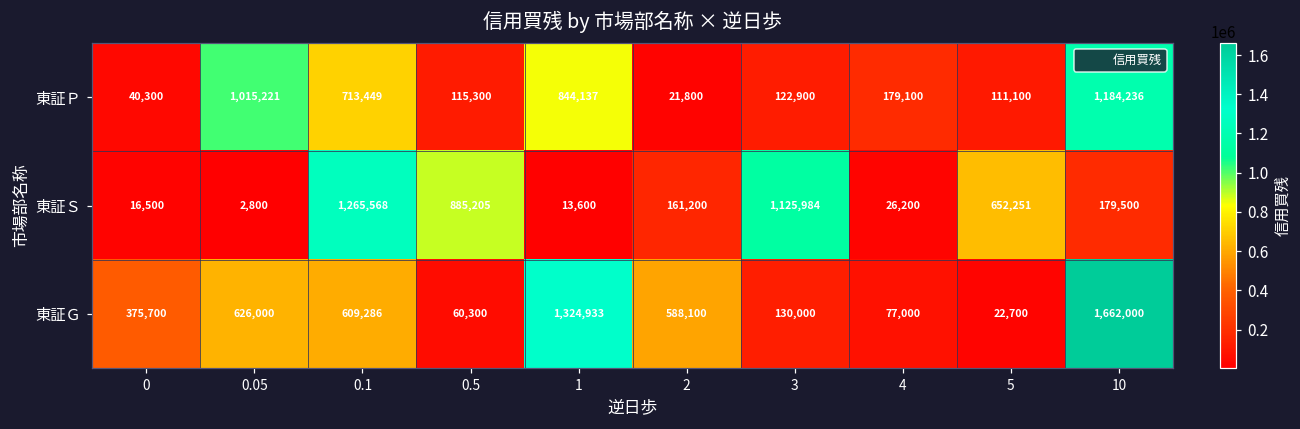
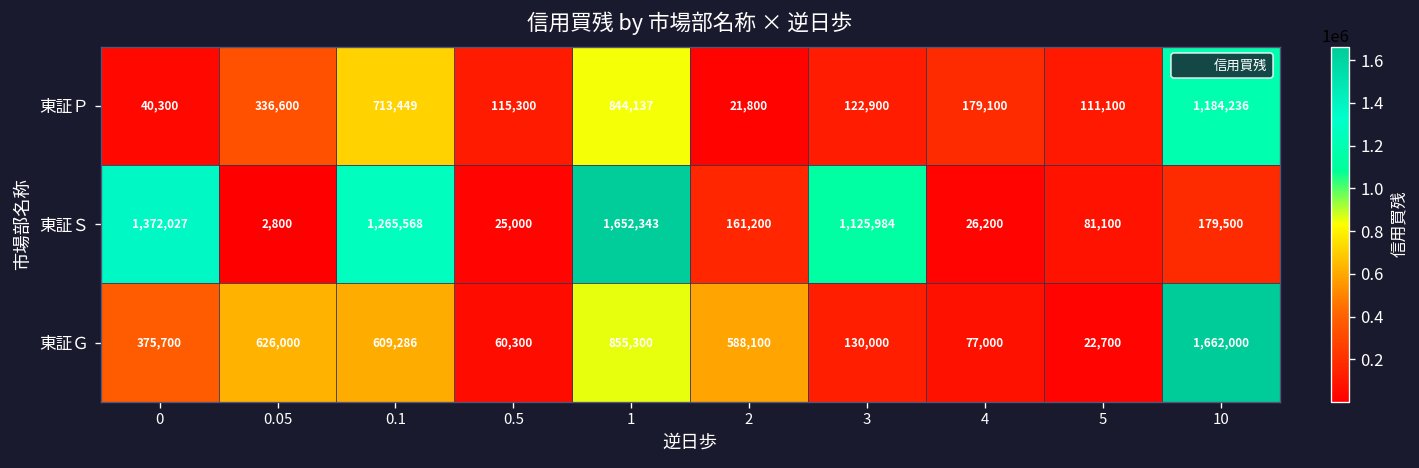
東証Ｐ, 0.05: 1,015,221 -> 336,600
東証Ｓ, 0: 16,500 -> 1,372,027
東証Ｓ, 0.5: 885,205 -> 25,000
東証Ｓ, 1: 13,600 -> 1,652,343
東証Ｓ, 5: 652,251 -> 81,100
東証Ｇ, 1: 1,324,933 -> 855,300
